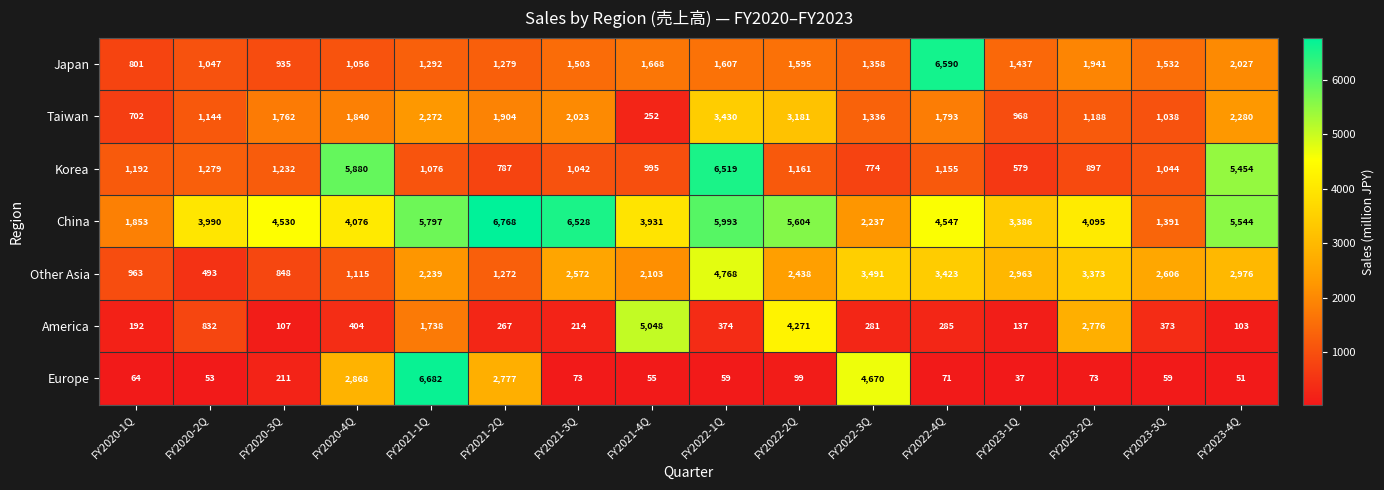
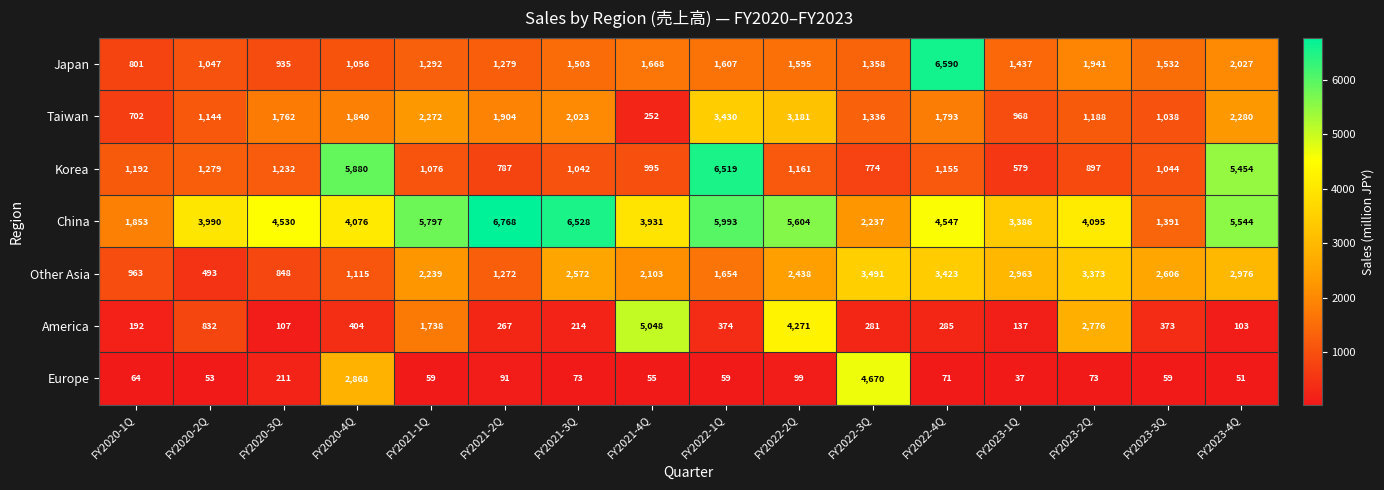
Other Asia, FY2022-1Q: 4,768 -> 1,654
Europe, FY2021-1Q: 6,682 -> 59
Europe, FY2021-2Q: 2,777 -> 91
